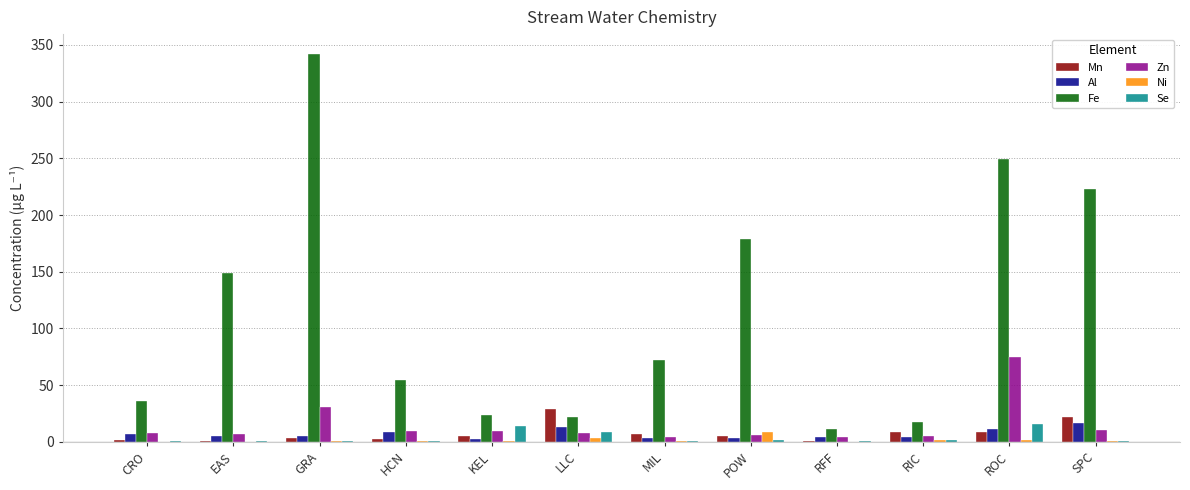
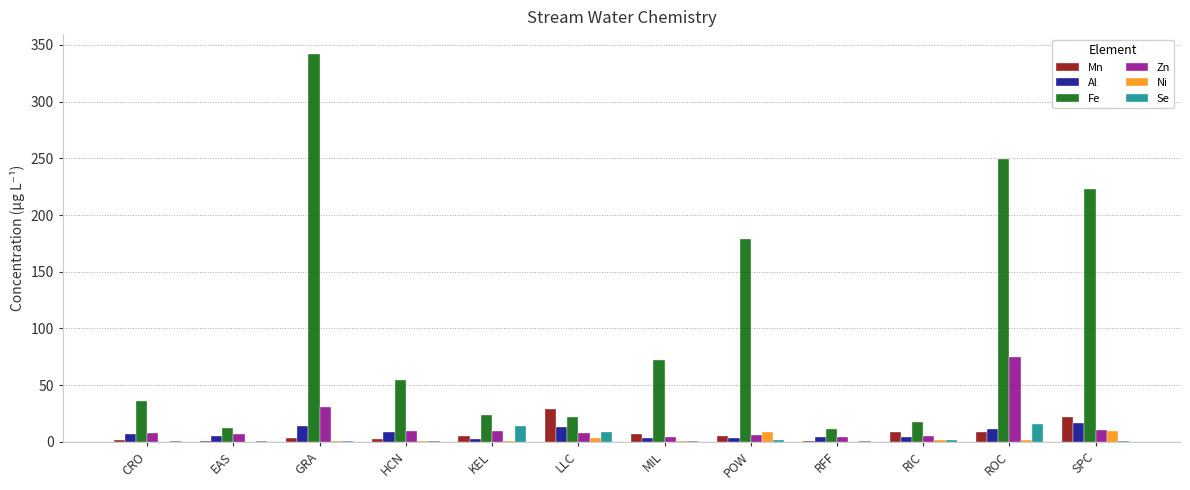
Fe, EAS: 149 -> 12
Al, GRA: 5 -> 14
Ni, SPC: 1 -> 9
